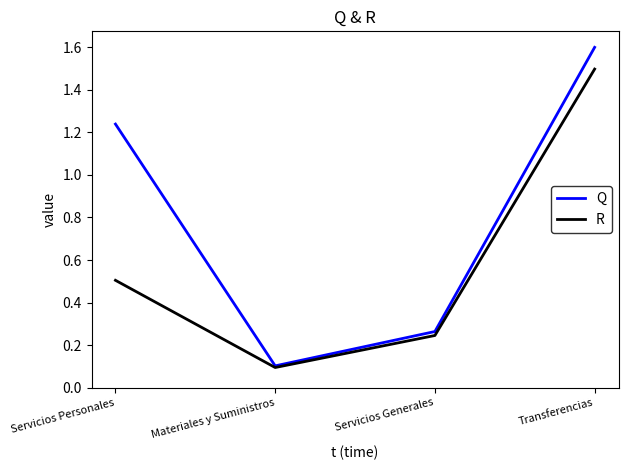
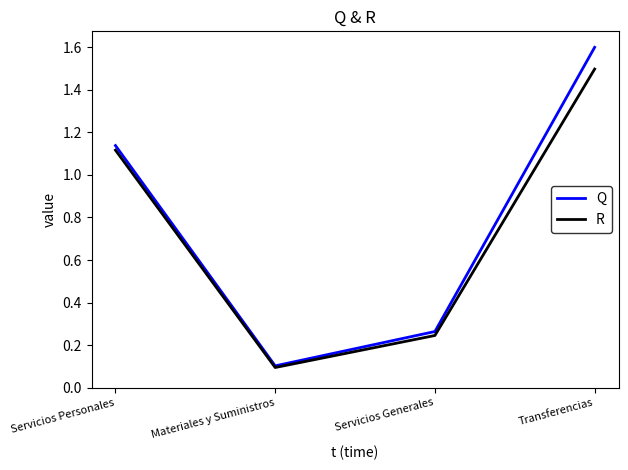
Q, Servicios Personales: 1.24 -> 1.14
R, Servicios Personales: 0.50 -> 1.12
